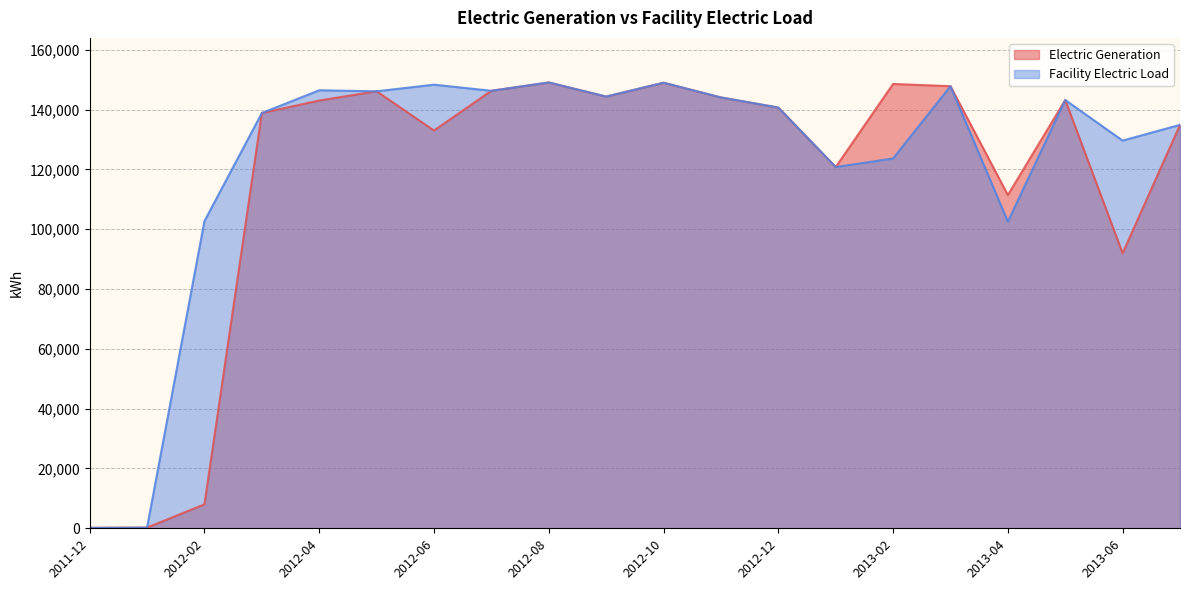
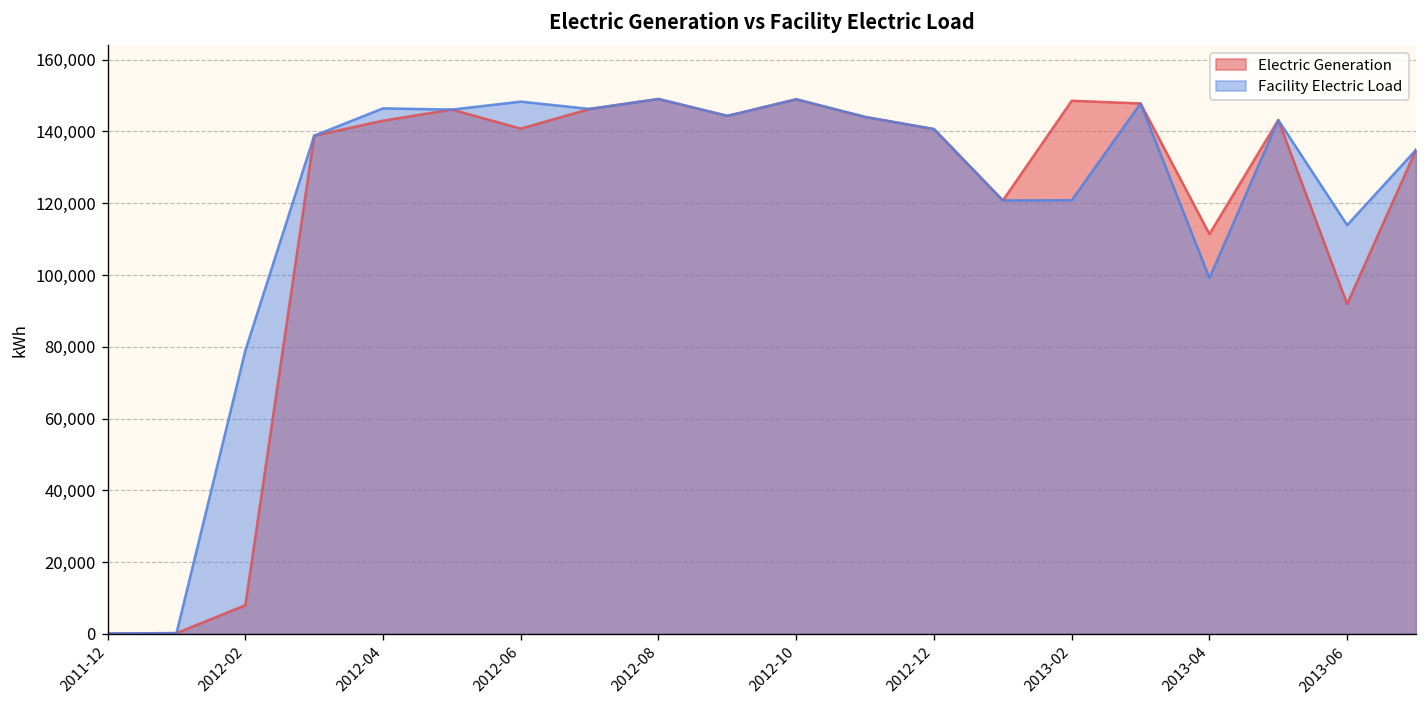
Facility Electric Load, 2012-02: 103,000 -> 79,000
Electric Generation, 2012-06: 133,000 -> 141,000
Facility Electric Load, 2013-02: 124,000 -> 121,000
Facility Electric Load, 2013-04: 103,000 -> 99,000
Facility Electric Load, 2013-06: 130,000 -> 114,000
